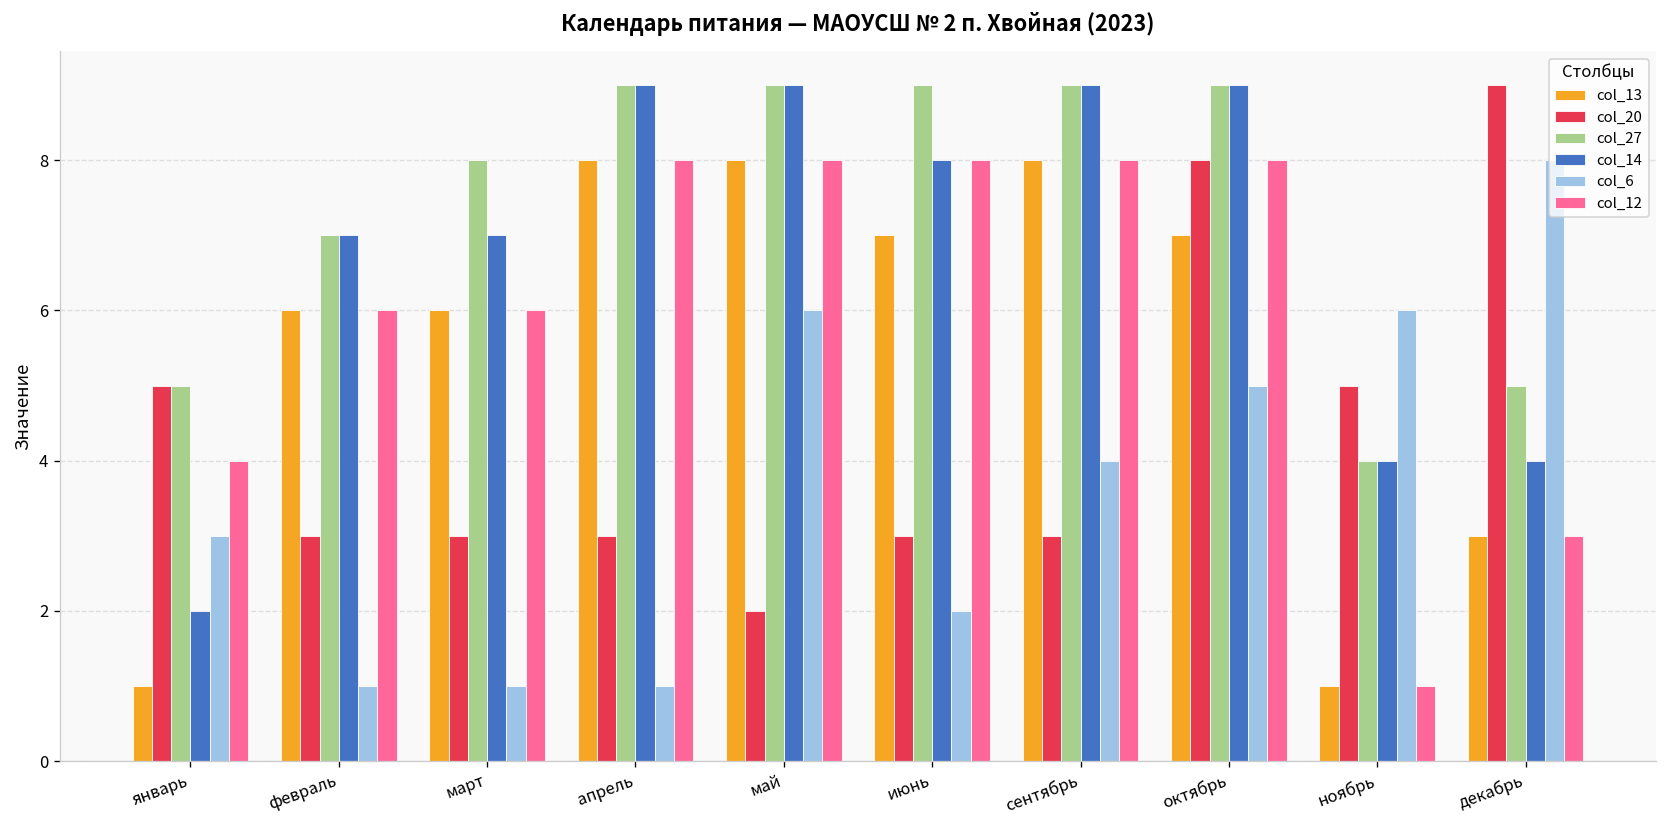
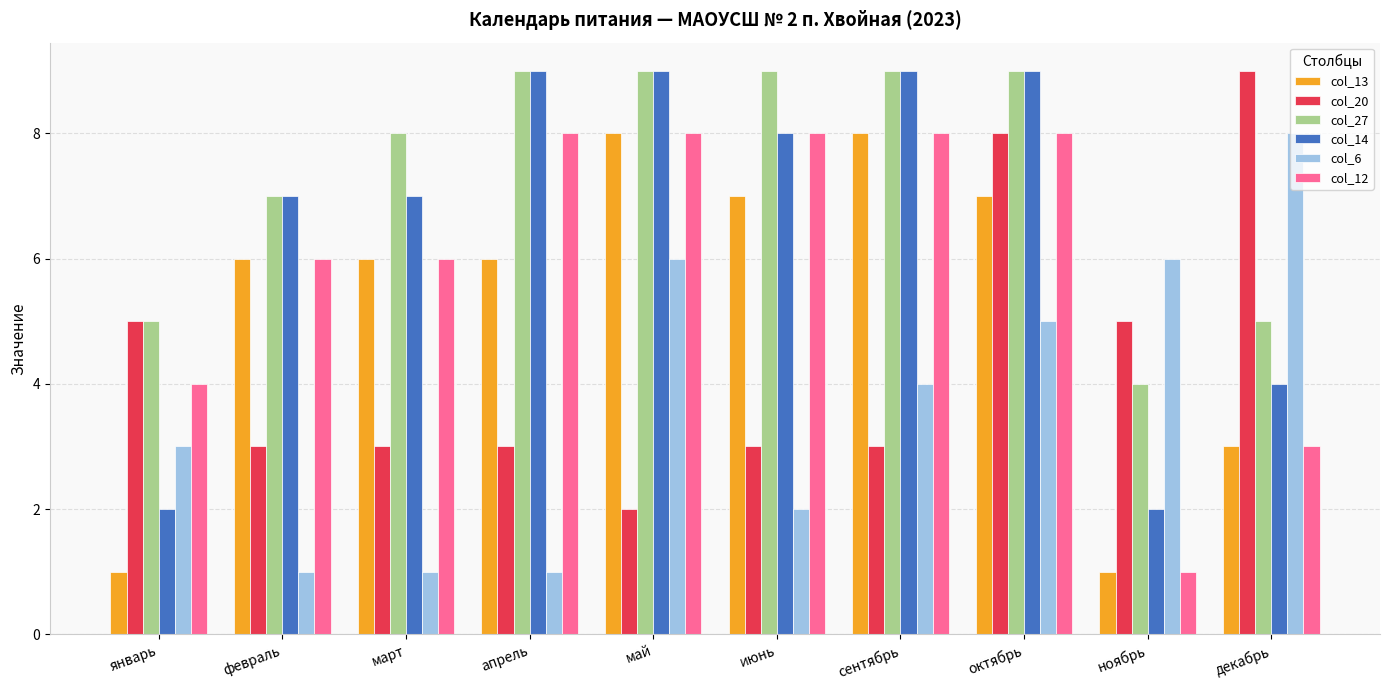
col_13, апрель: 8 -> 6
col_14, ноябрь: 4 -> 2
